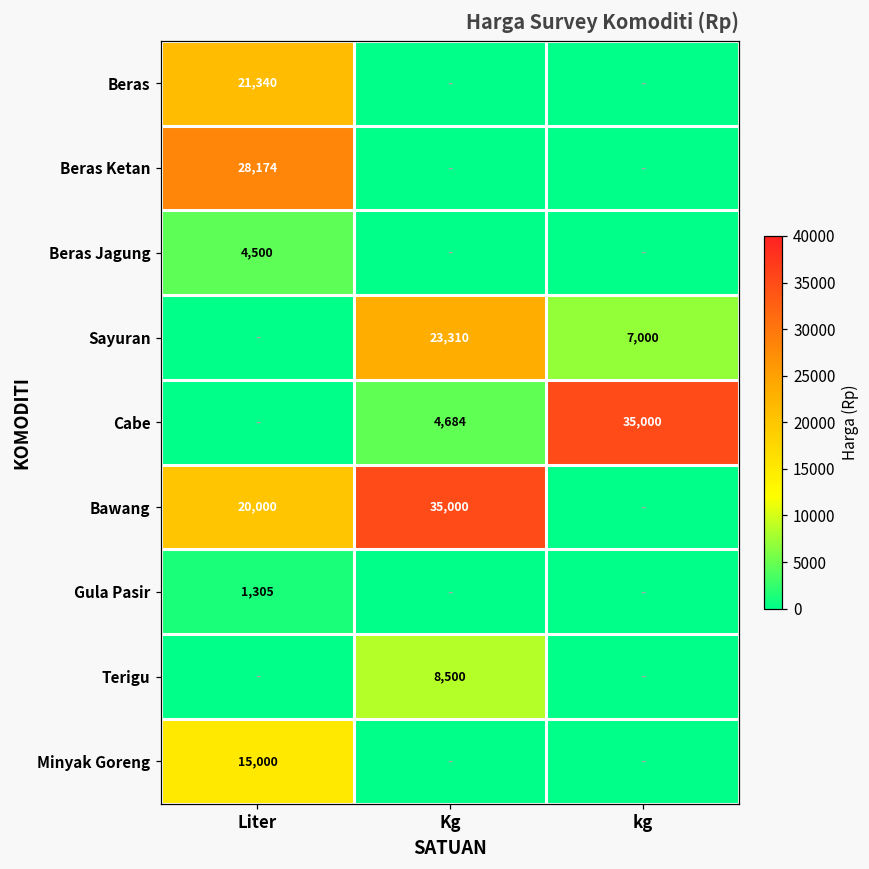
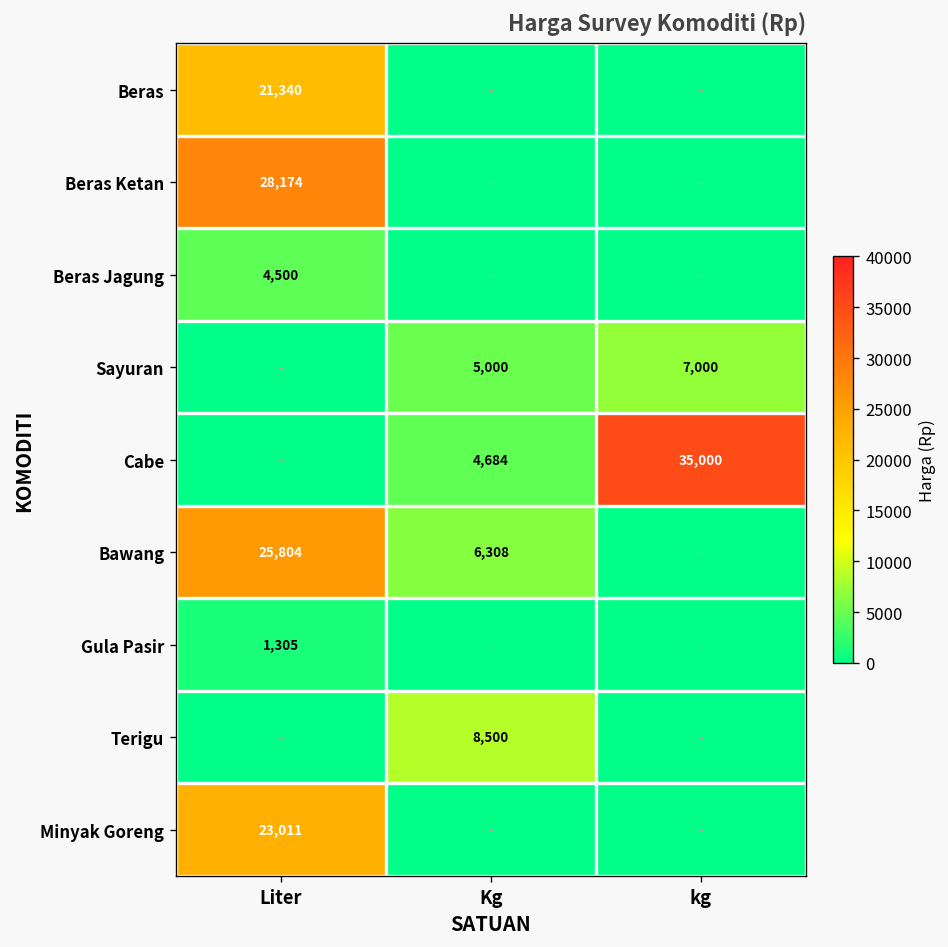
Sayuran, Kg: 23,310 -> 5,000
Bawang, Liter: 20,000 -> 25,804
Bawang, Kg: 35,000 -> 6,308
Minyak Goreng, Liter: 15,000 -> 23,011
